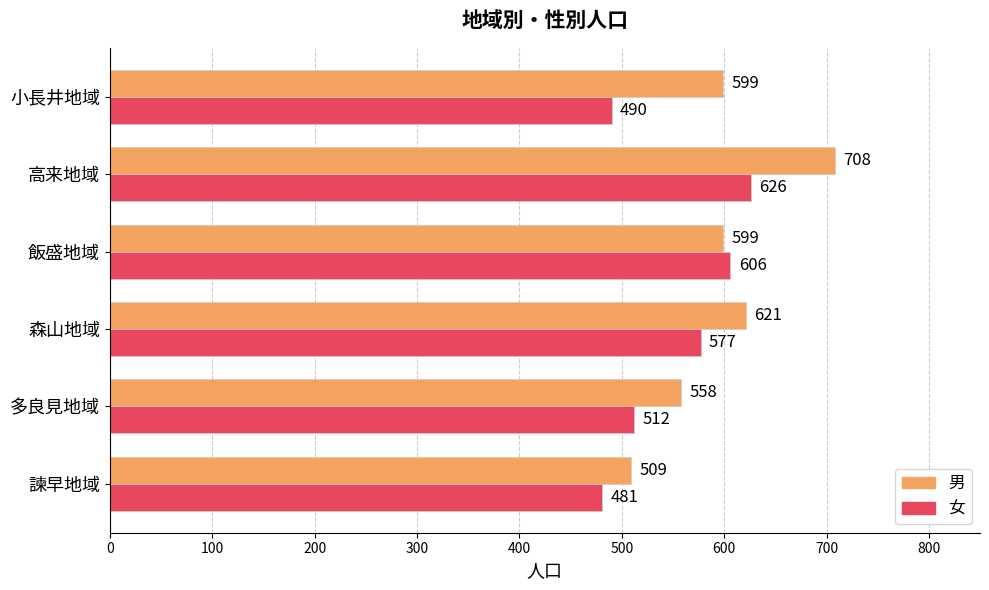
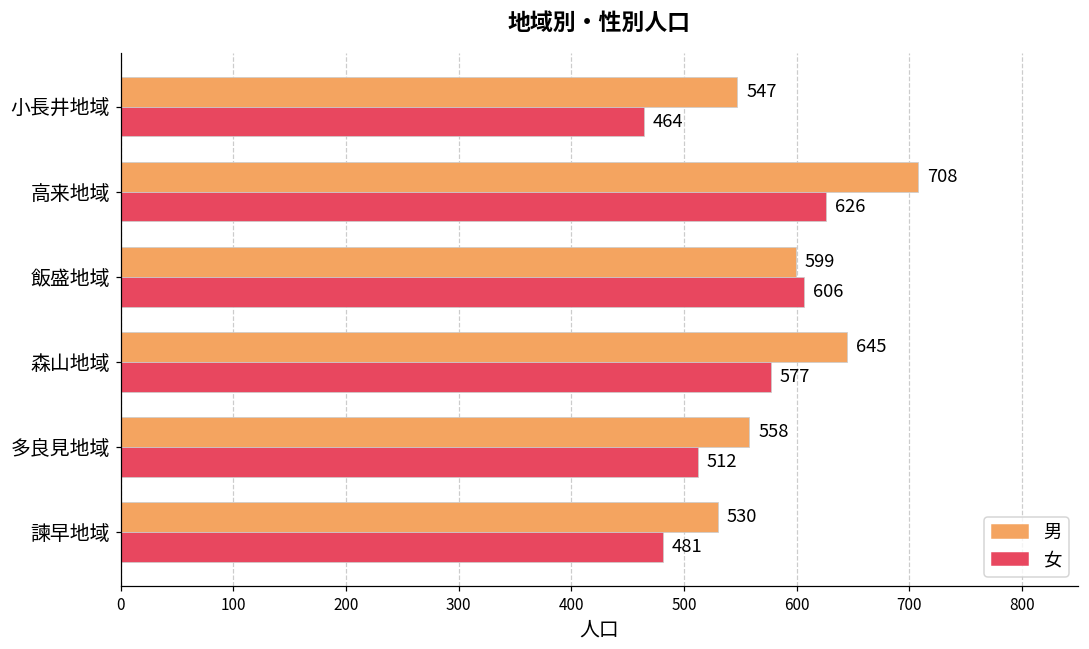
男, 小長井地域: 599 -> 547
女, 小長井地域: 490 -> 464
男, 森山地域: 621 -> 645
男, 諫早地域: 509 -> 530
